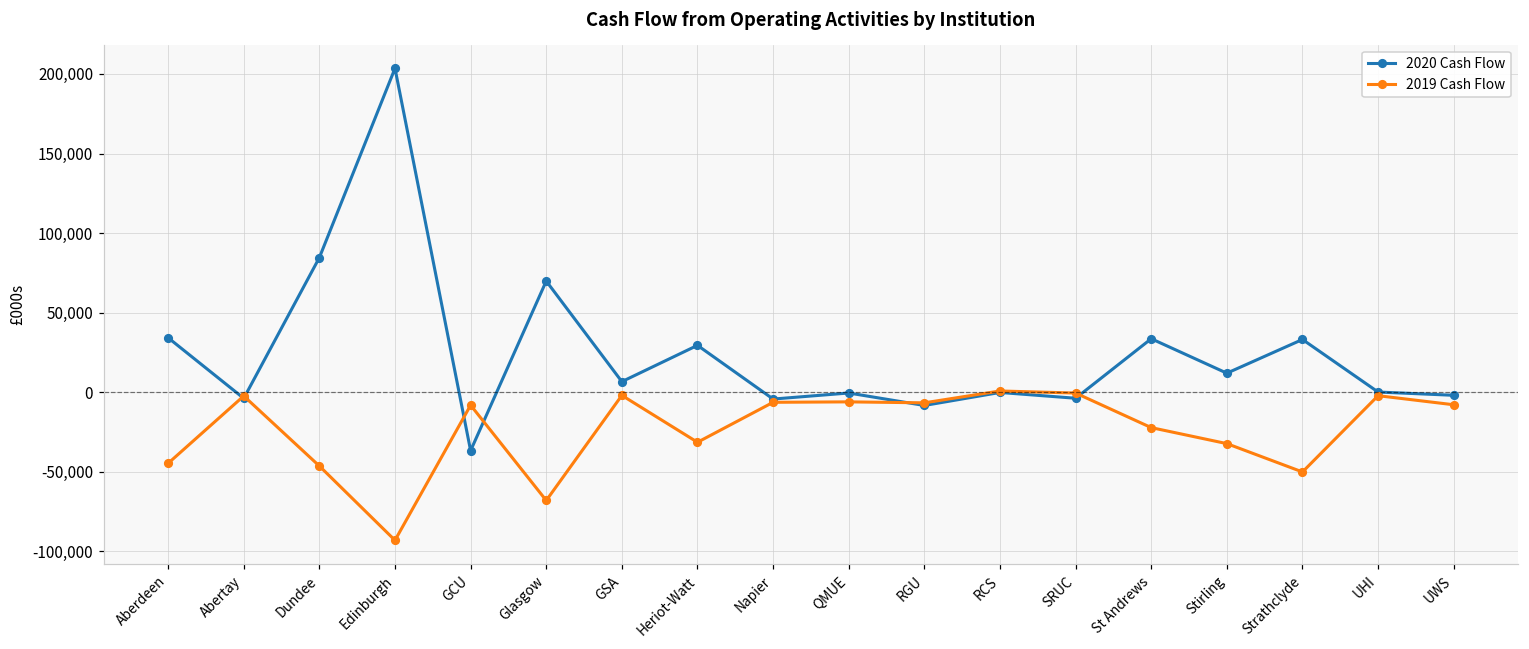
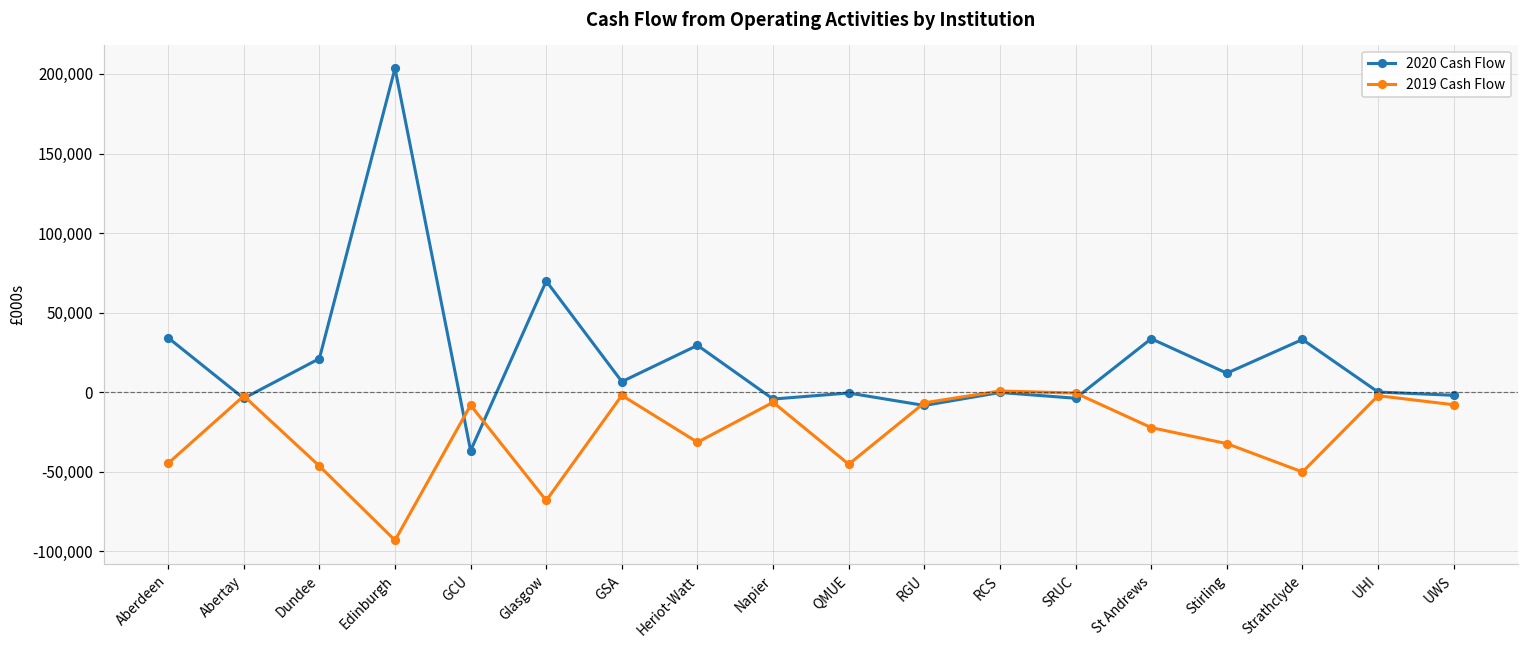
2020 Cash Flow, Dundee: 85,000 -> 21,000
2019 Cash Flow, QMUE: -6,000 -> -45,000
